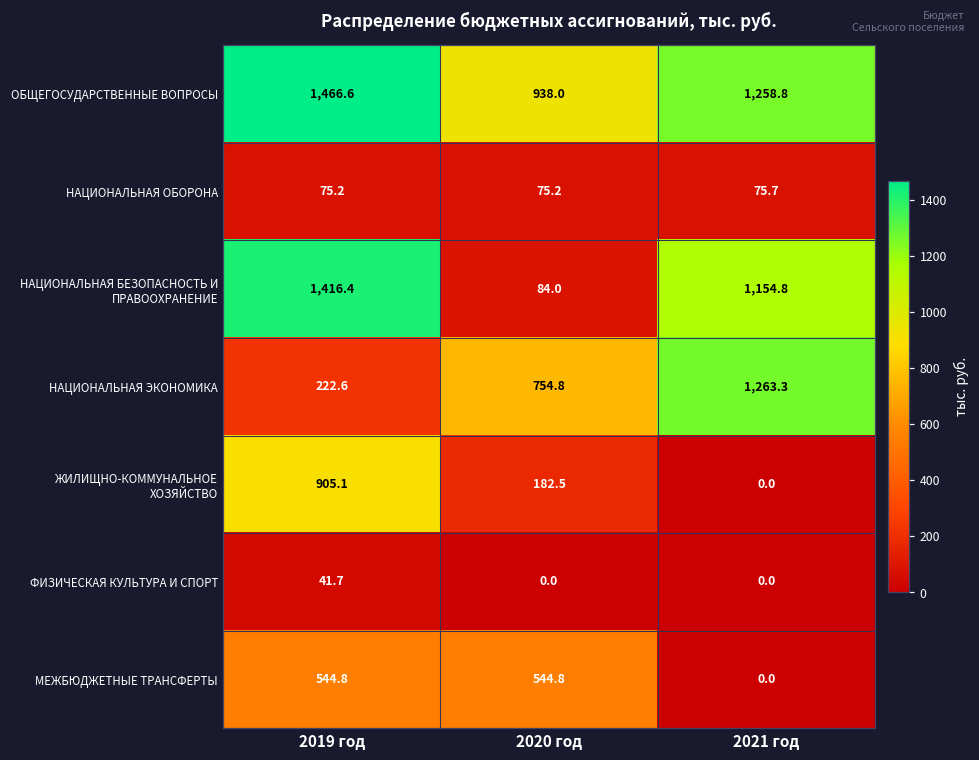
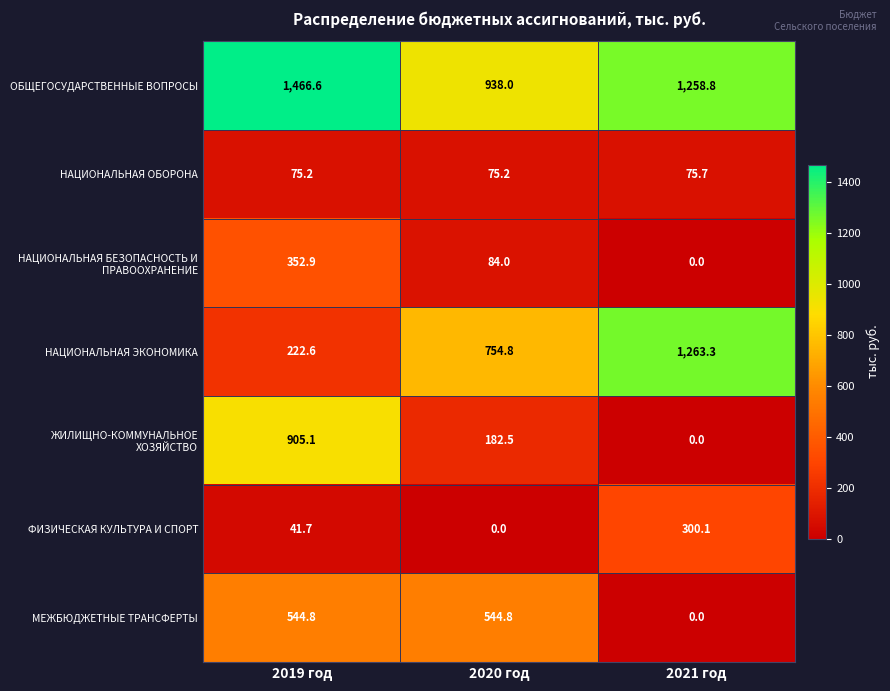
НАЦИОНАЛЬНАЯ БЕЗОПАСНОСТЬ И ПРАВООХРАНЕНИЕ, 2019 год: 1,416.4 -> 352.9
НАЦИОНАЛЬНАЯ БЕЗОПАСНОСТЬ И ПРАВООХРАНЕНИЕ, 2021 год: 1,154.8 -> 0.0
ФИЗИЧЕСКАЯ КУЛЬТУРА И СПОРТ, 2021 год: 0.0 -> 300.1
